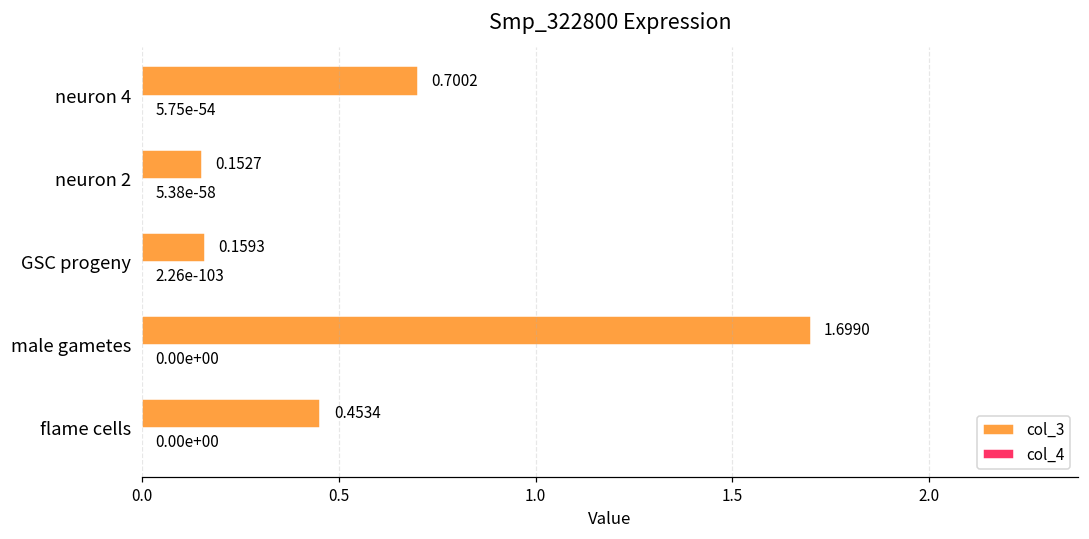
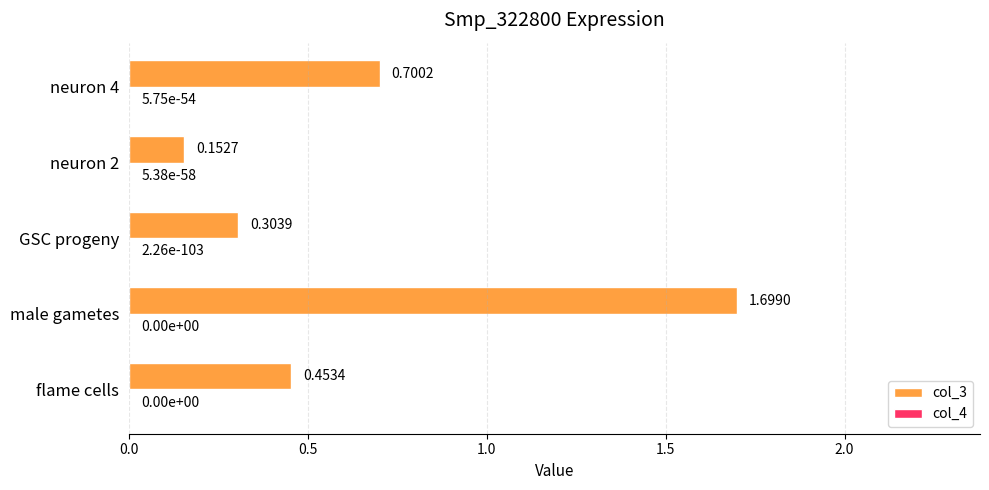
col_3, GSC progeny: 0.1593 -> 0.3039
